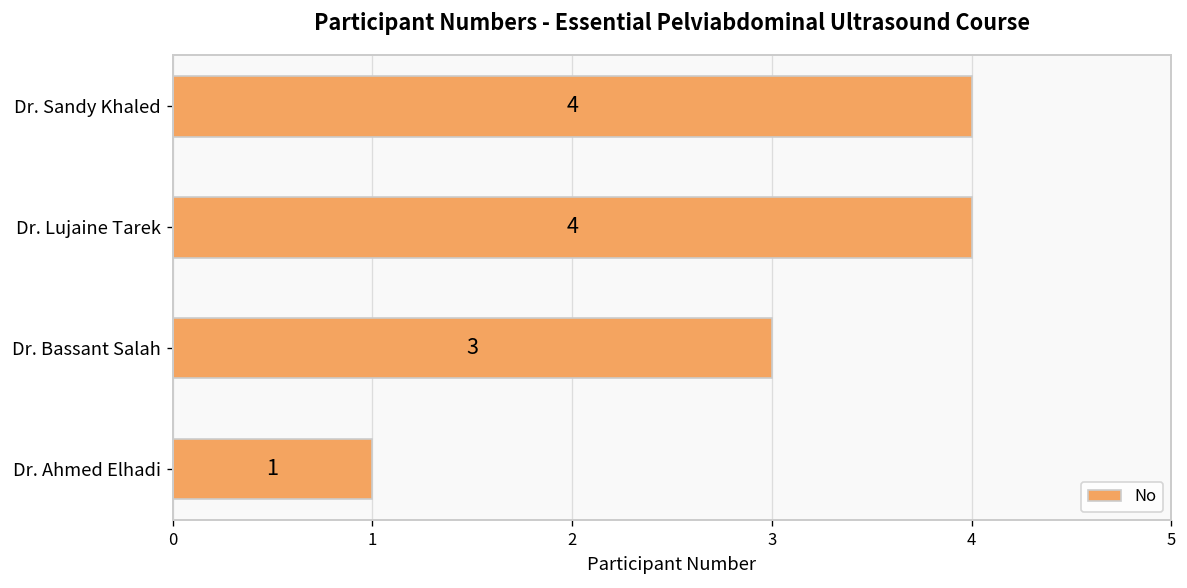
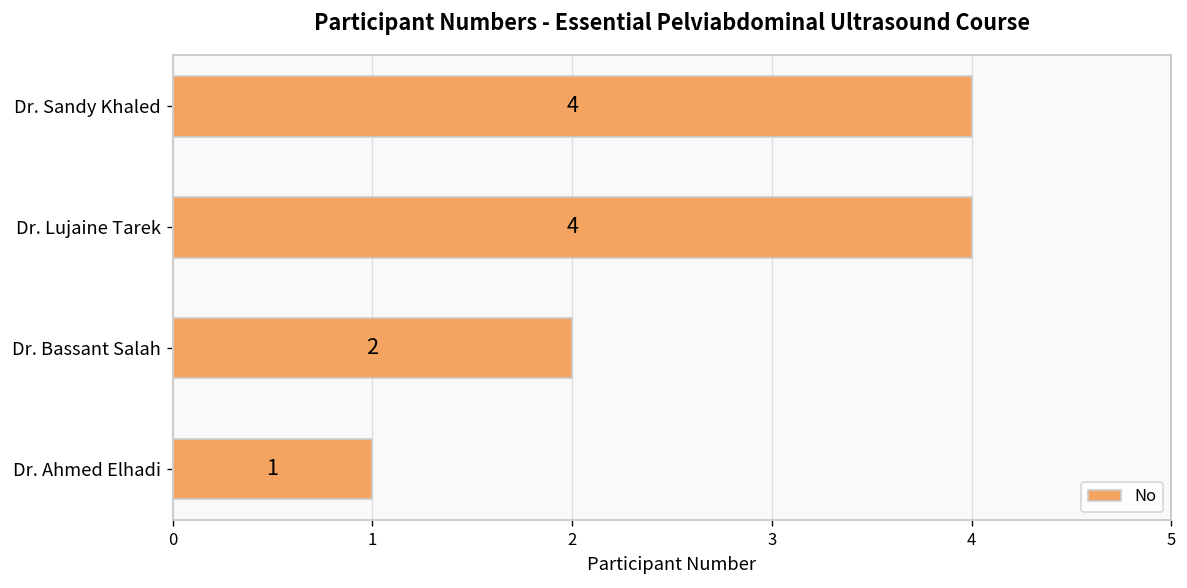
Dr. Bassant Salah: 3 -> 2
